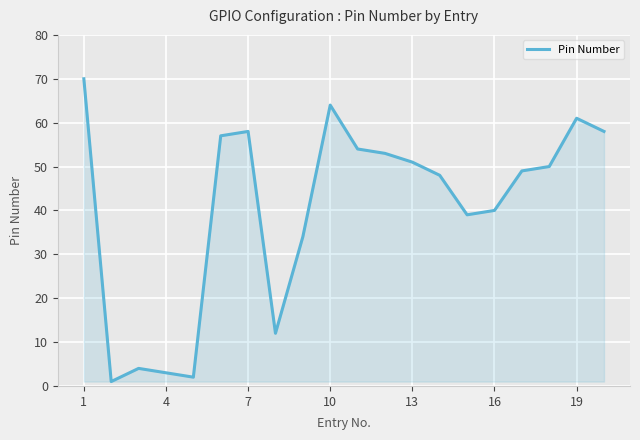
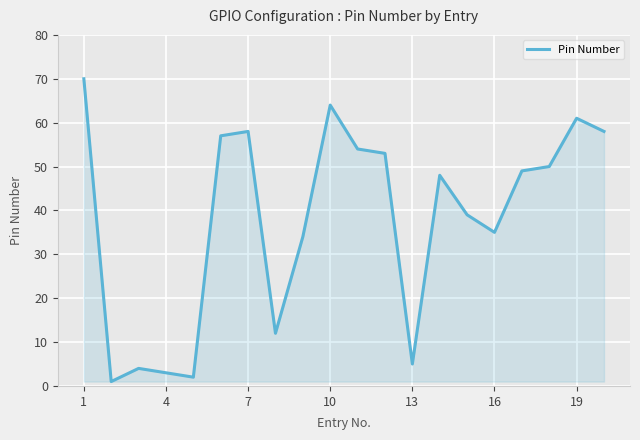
13: 51 -> 5
16: 40 -> 35
